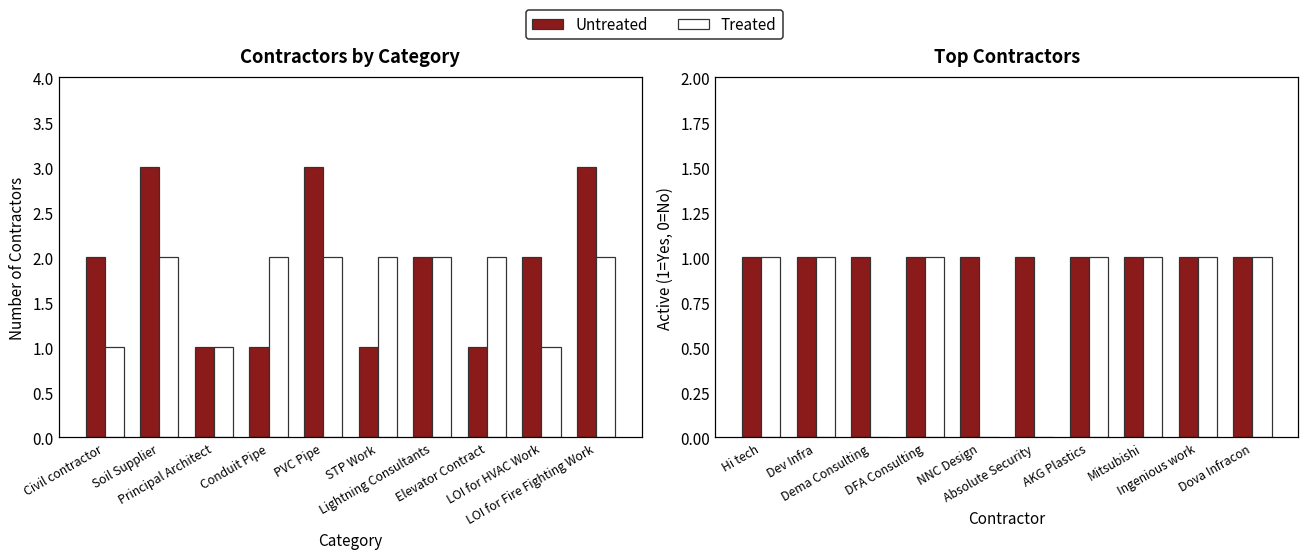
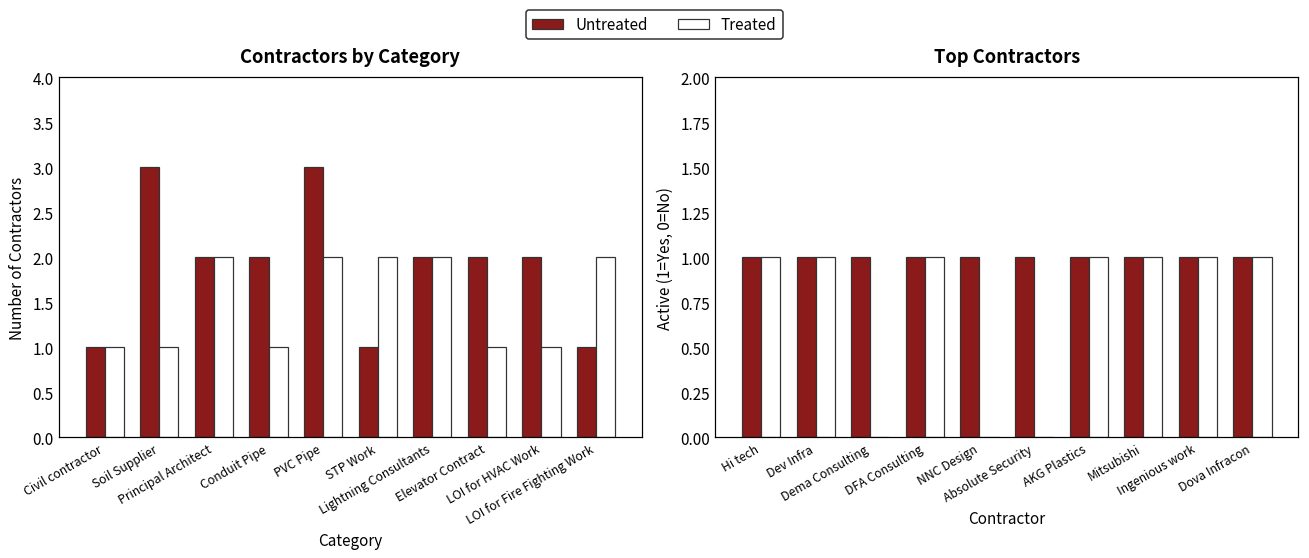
Contractors by Category, Untreated, Civil contractor: 2 -> 1
Contractors by Category, Treated, Soil Supplier: 2 -> 1
Contractors by Category, Untreated, Principal Architect: 1 -> 2
Contractors by Category, Treated, Principal Architect: 1 -> 2
Contractors by Category, Untreated, Conduit Pipe: 1 -> 2
Contractors by Category, Treated, Conduit Pipe: 2 -> 1
Contractors by Category, Untreated, Elevator Contract: 1 -> 2
Contractors by Category, Treated, Elevator Contract: 2 -> 1
Contractors by Category, Untreated, LOI for Fire Fighting Work: 3 -> 1
